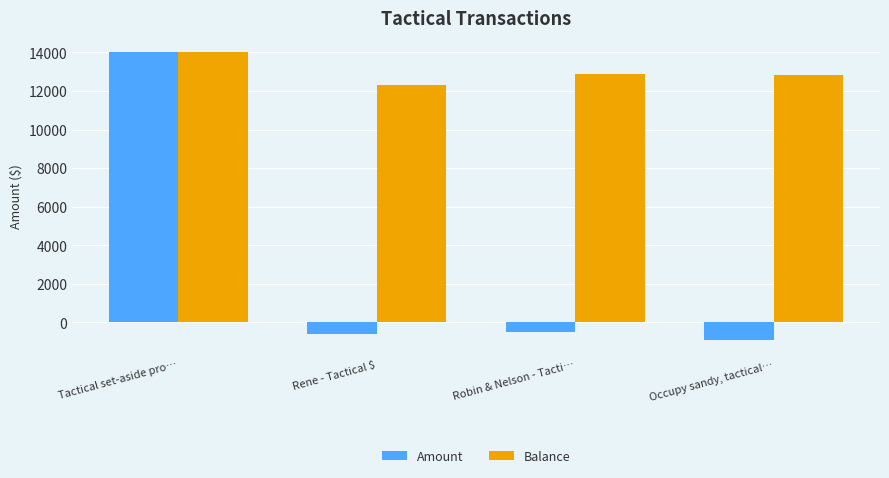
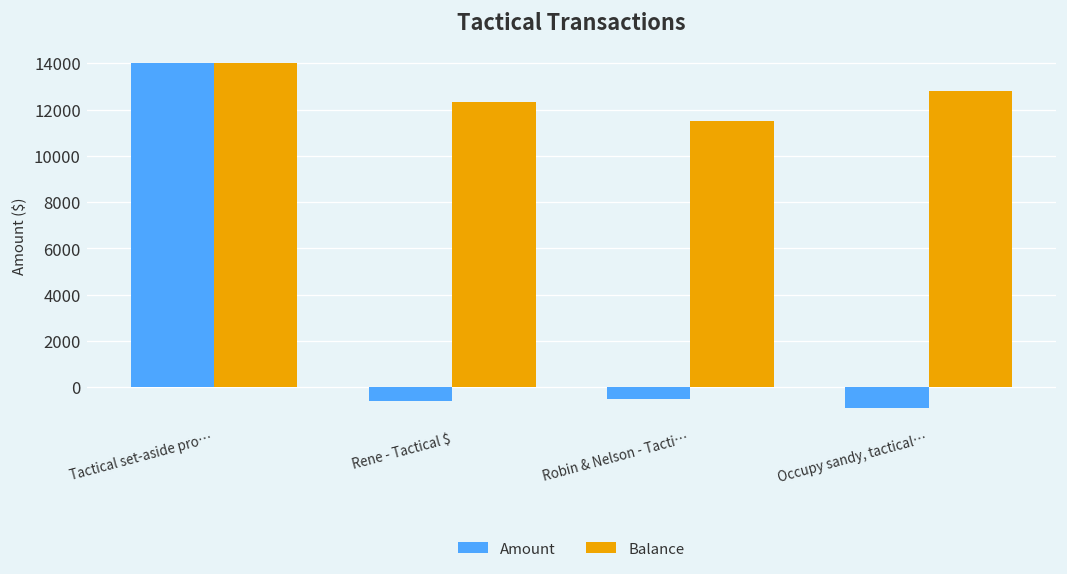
Balance, Robin & Nelson - Tacti…: 12900 -> 11500
